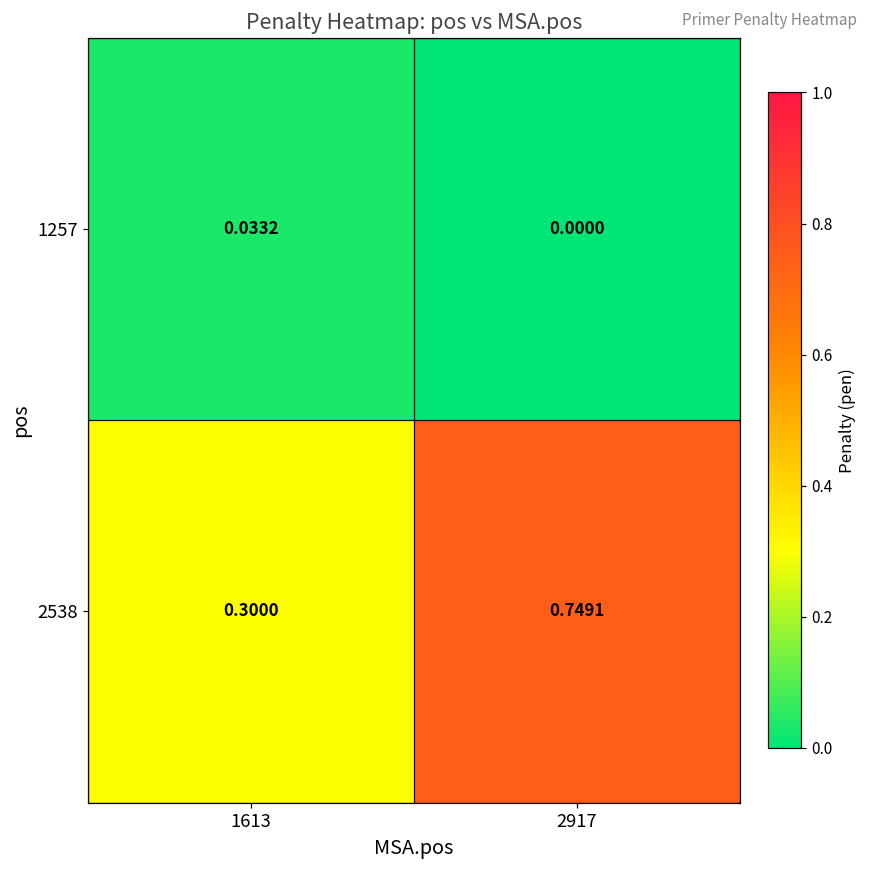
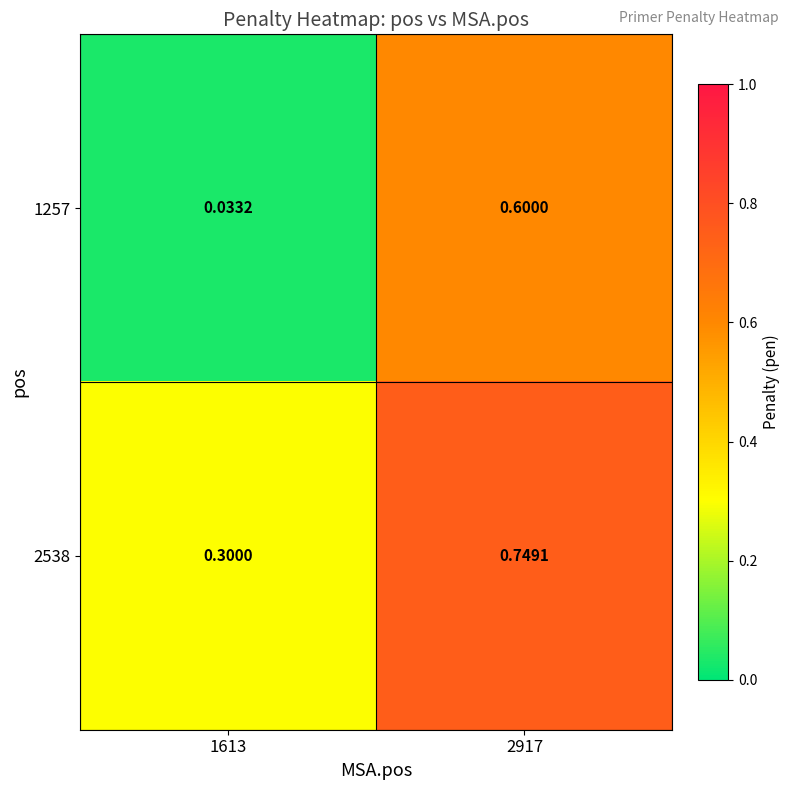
1257, 2917: 0.0000 -> 0.6000
